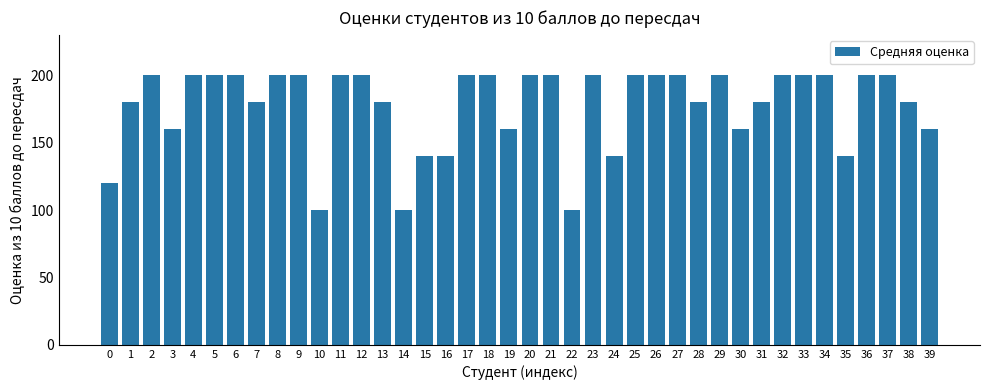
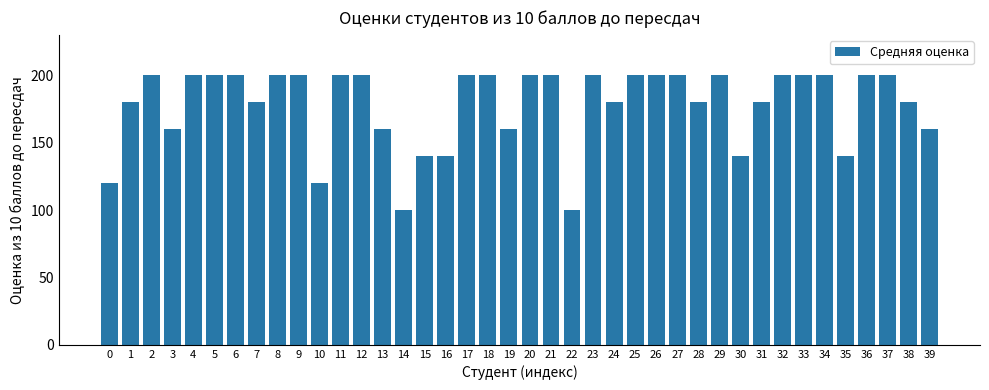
10: 100 -> 120
13: 180 -> 160
24: 140 -> 180
30: 160 -> 140
